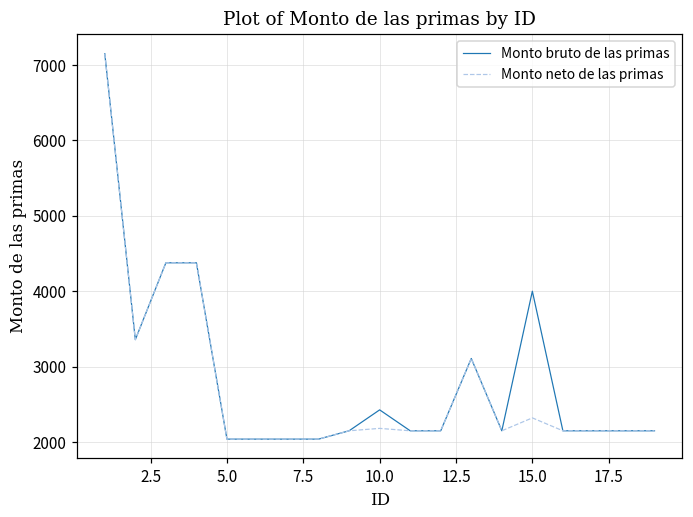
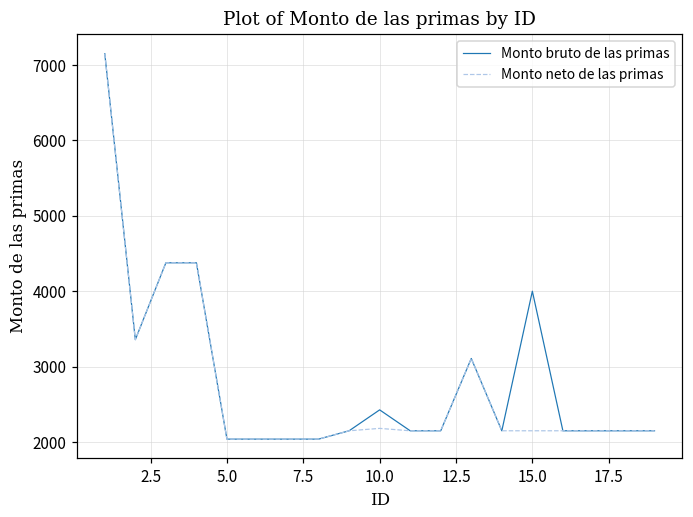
Monto neto de las primas, 15.0: 2300 -> 2200
